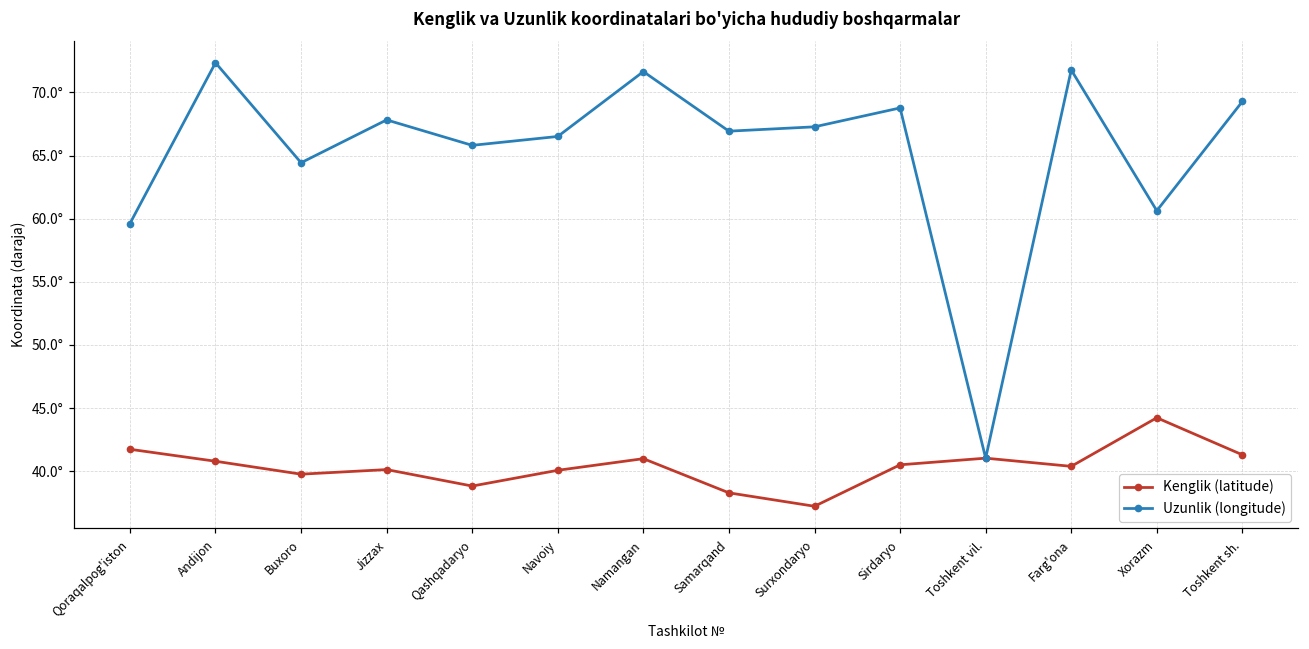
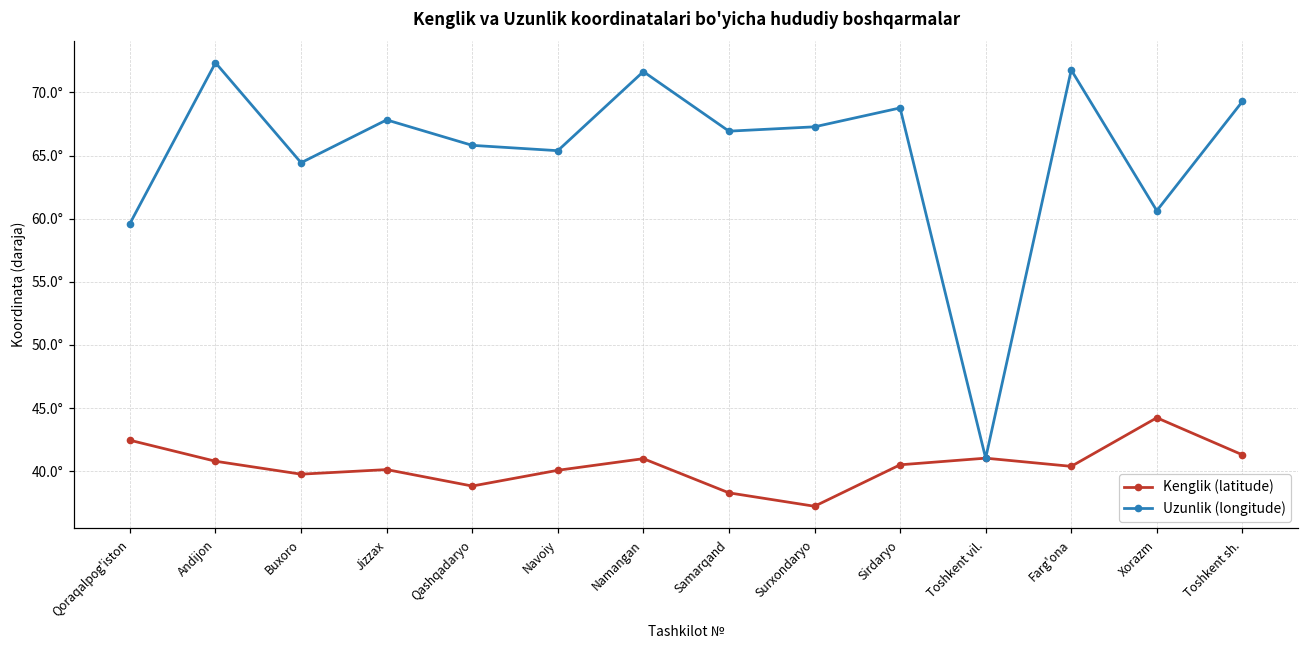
Kenglik (latitude), Qoraqalpog'iston: 41.7° -> 42.5°
Uzunlik (longitude), Navoiy: 66.5° -> 65.4°
